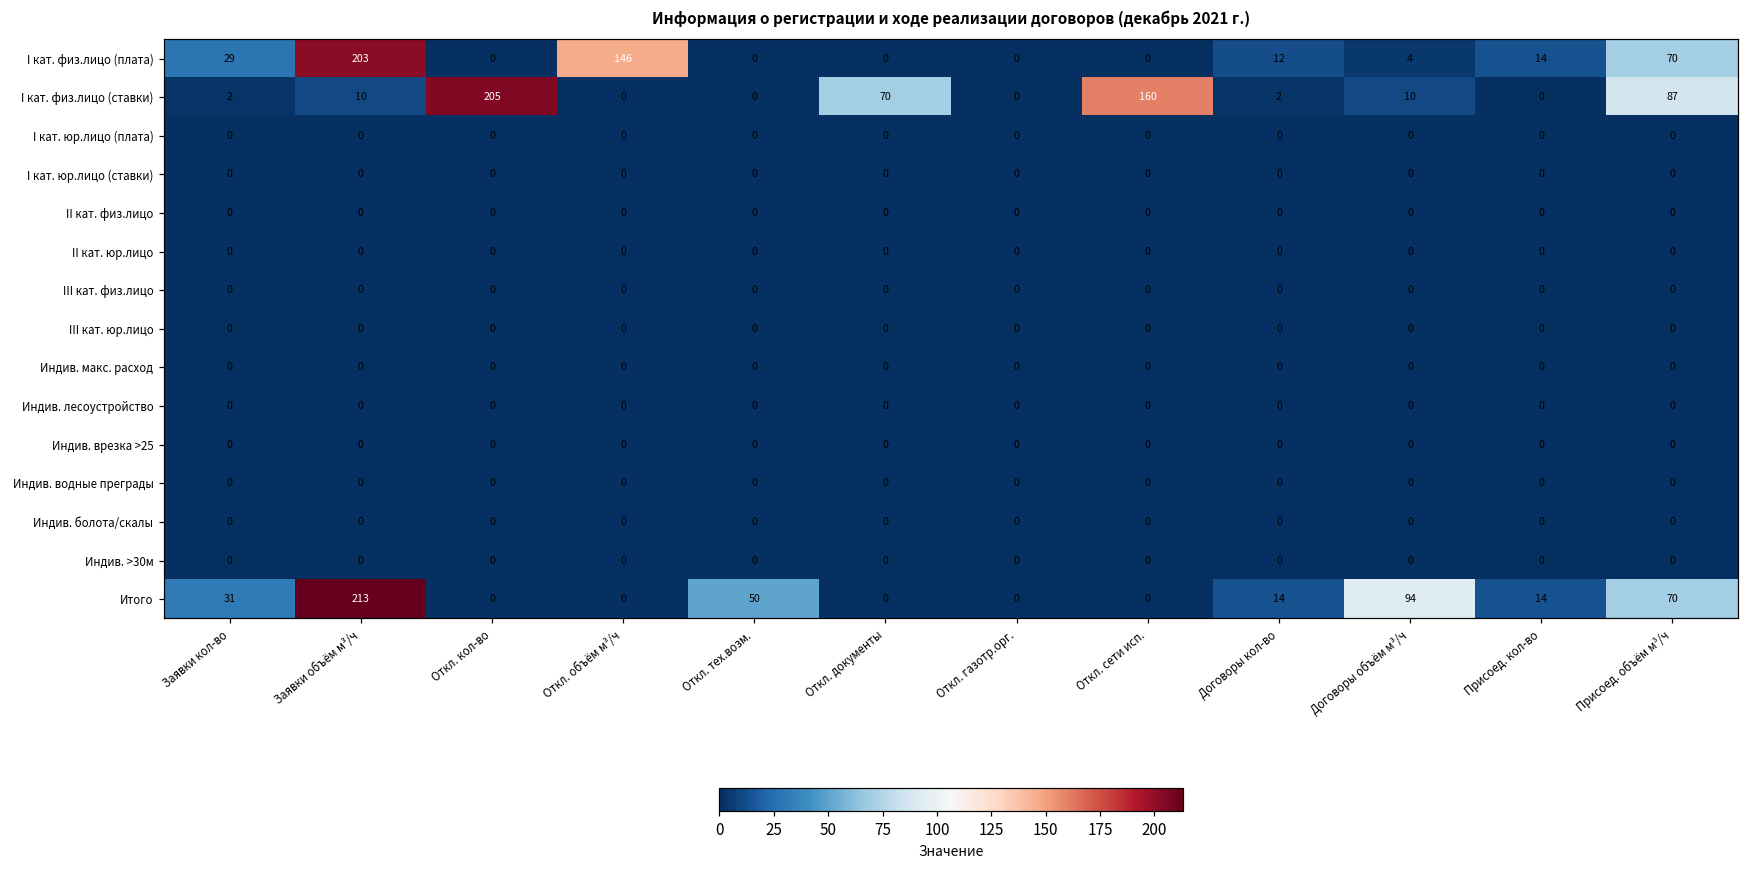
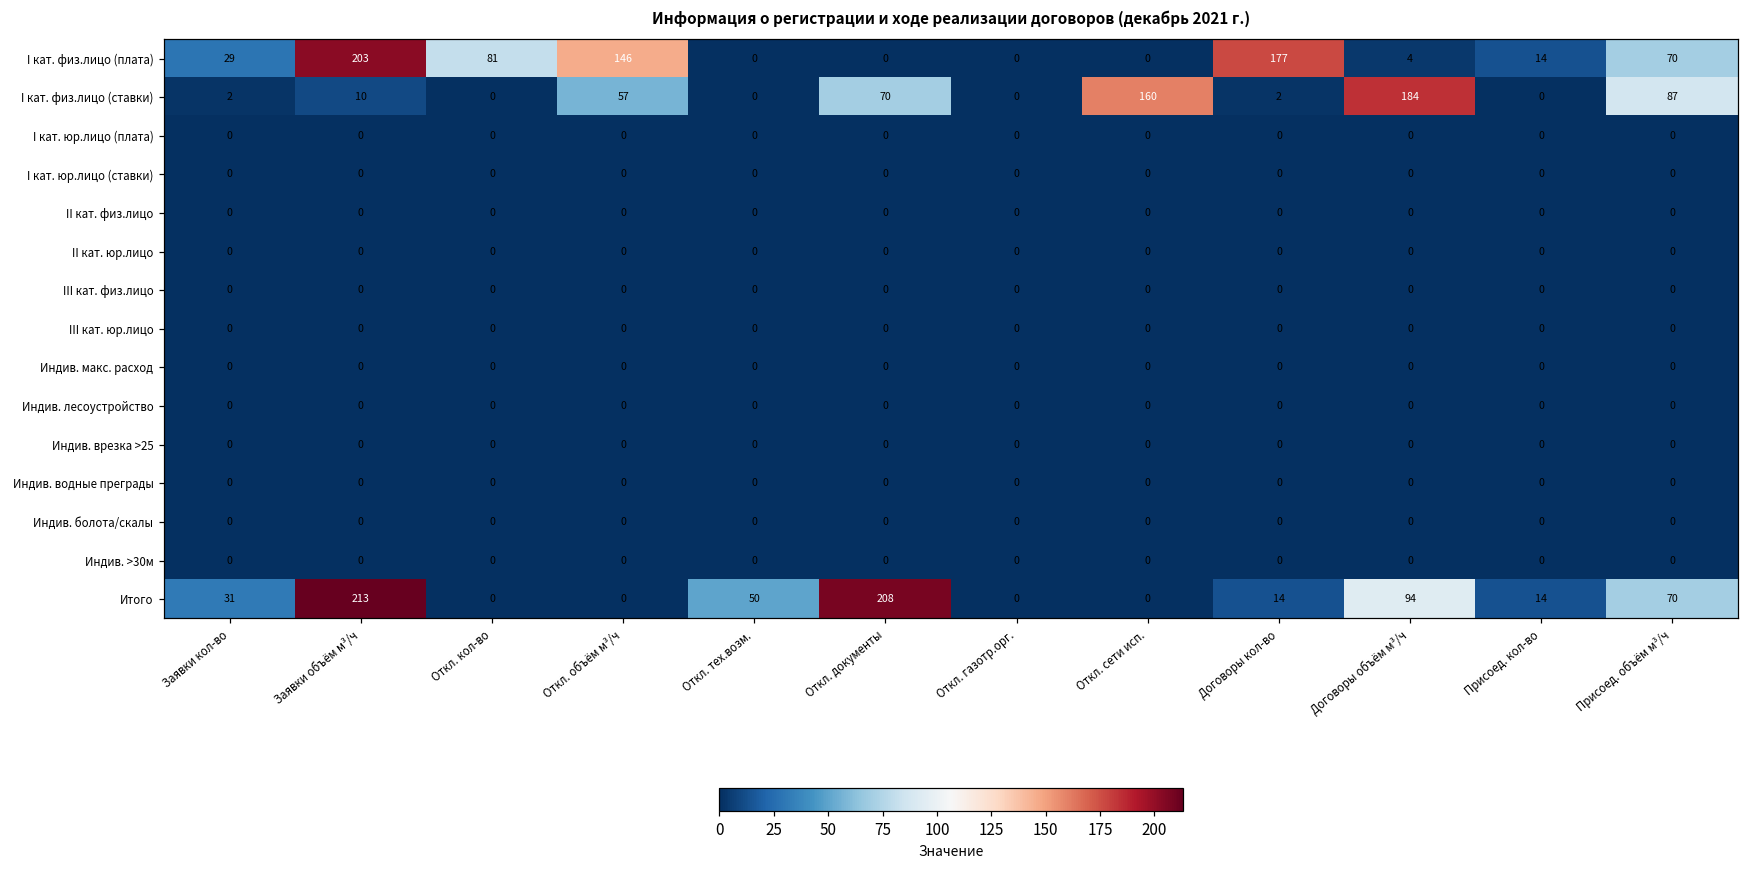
I кат. физ.лицо (плата), Откл. кол-во: 0 -> 81
I кат. физ.лицо (плата), Договоры кол-во: 12 -> 177
I кат. физ.лицо (ставки), Откл. кол-во: 205 -> 0
I кат. физ.лицо (ставки), Откл. объём м³/ч: 0 -> 57
I кат. физ.лицо (ставки), Договоры объём м³/ч: 10 -> 184
Итого, Откл. документы: 0 -> 208
